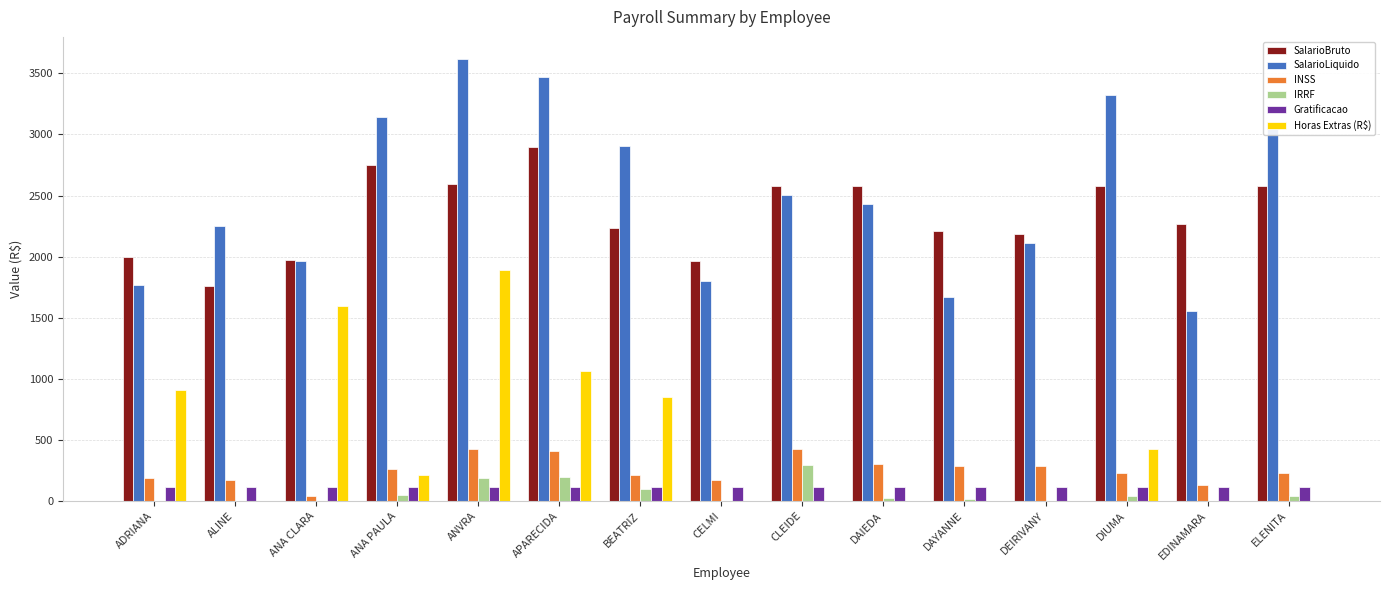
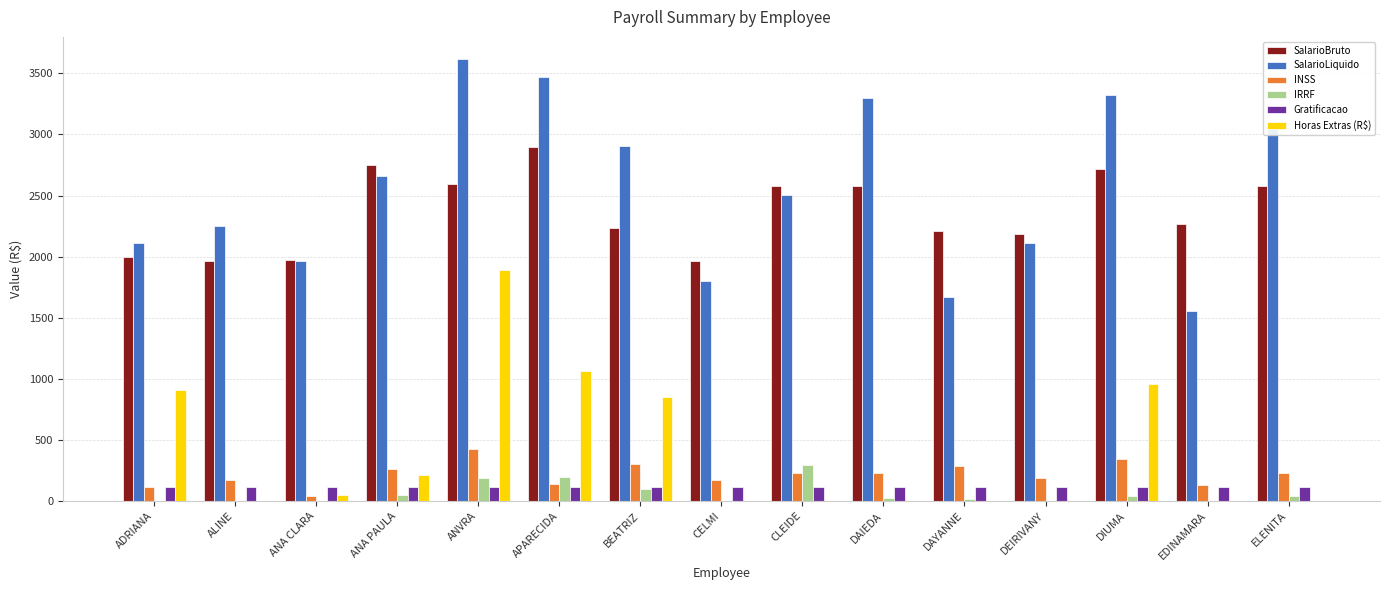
SalarioLiquido, ADRIANA: 1760 -> 2110
INSS, ADRIANA: 190 -> 120
SalarioBruto, ALINE: 1760 -> 1970
Horas Extras (R$), ANA CLARA: 1600 -> 50
SalarioLiquido, ANA PAULA: 3150 -> 2660
INSS, APARECIDA: 410 -> 140
INSS, BEATRIZ: 220 -> 310
INSS, CLEIDE: 420 -> 230
SalarioLiquido, DAIEDA: 2430 -> 3300
INSS, DAIEDA: 300 -> 230
INSS, DEIRIVANY: 290 -> 190
SalarioBruto, DIUMA: 2580 -> 2720
INSS, DIUMA: 230 -> 350
Horas Extras (R$), DIUMA: 430 -> 950
